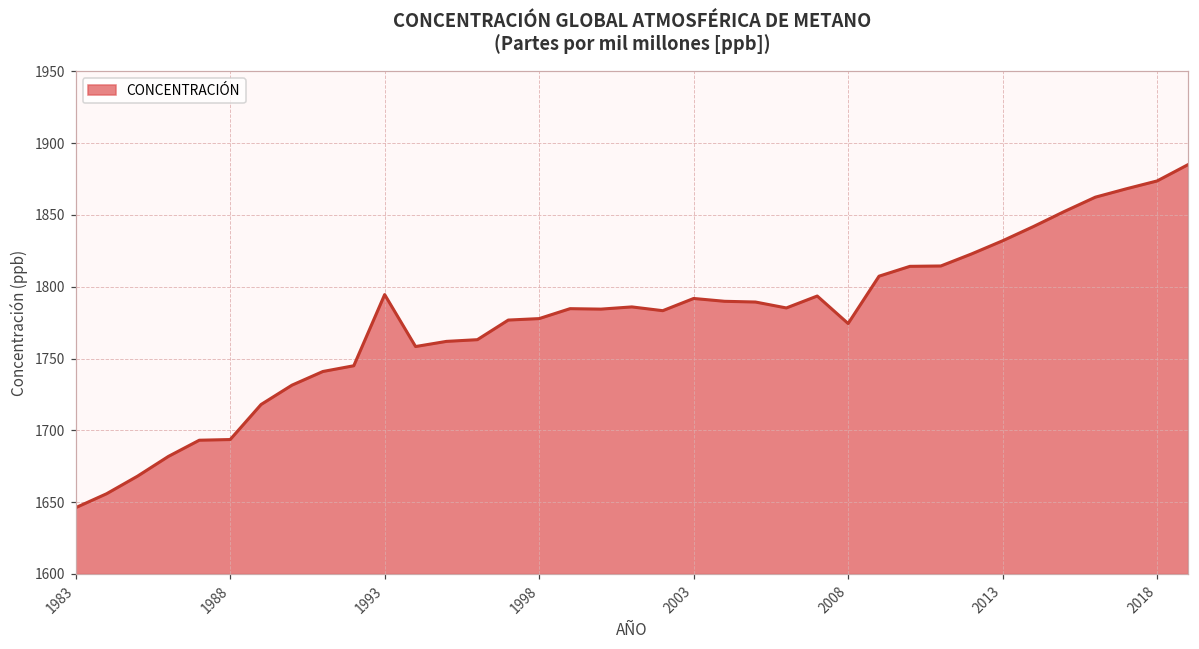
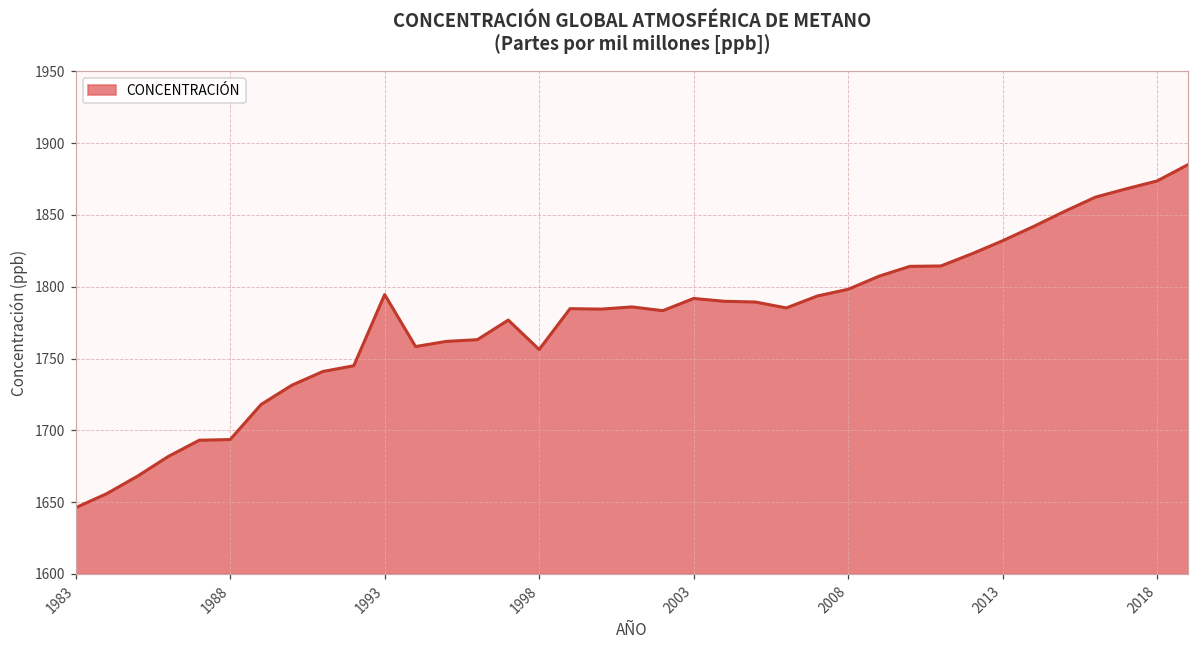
1998: 1778 -> 1756
2008: 1774 -> 1798
